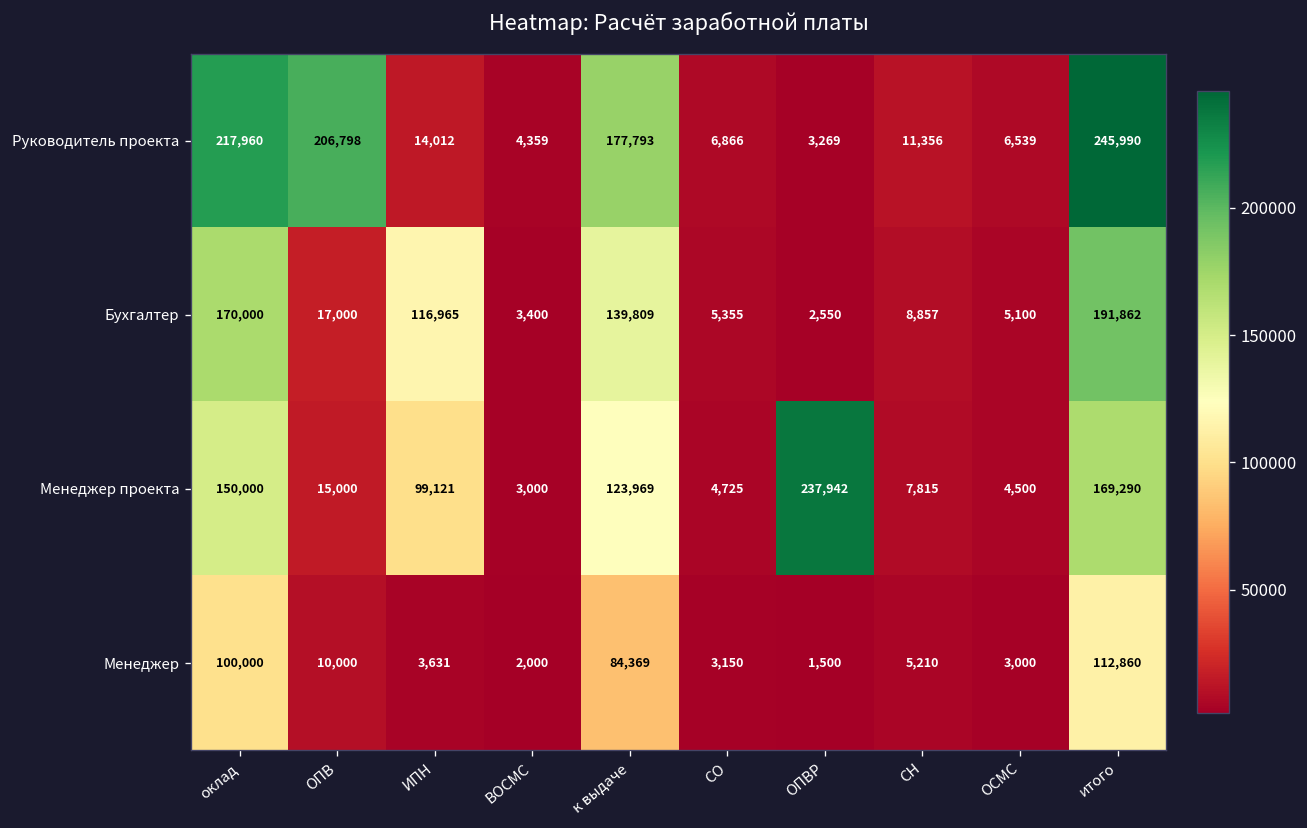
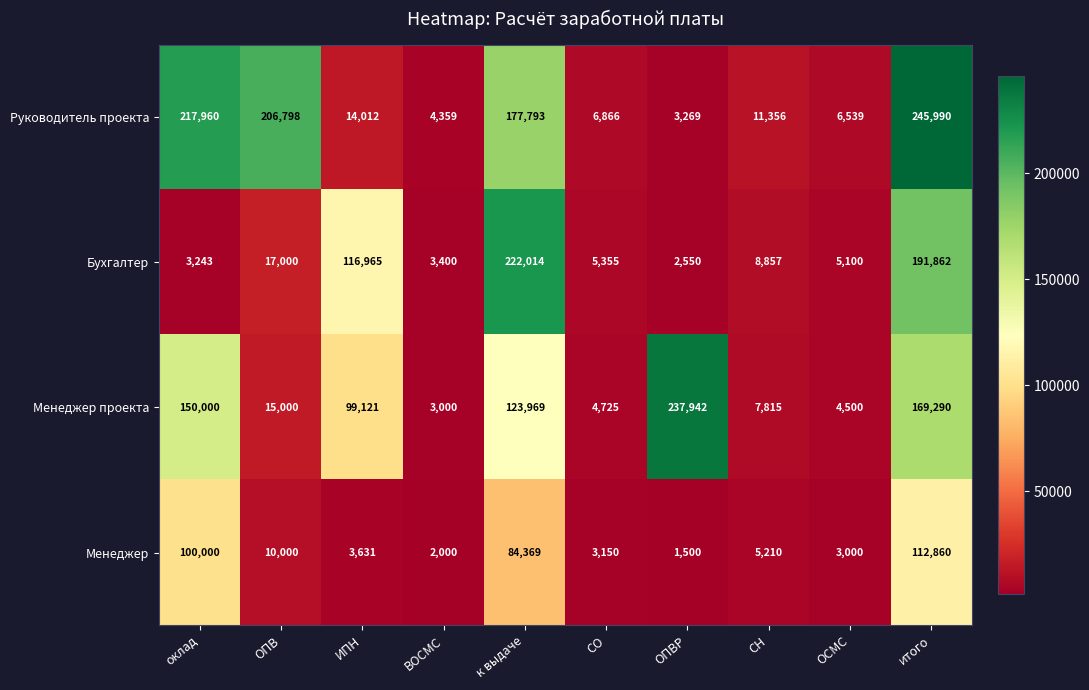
Бухгалтер, оклад: 170,000 -> 3,243
Бухгалтер, к выдаче: 139,809 -> 222,014
